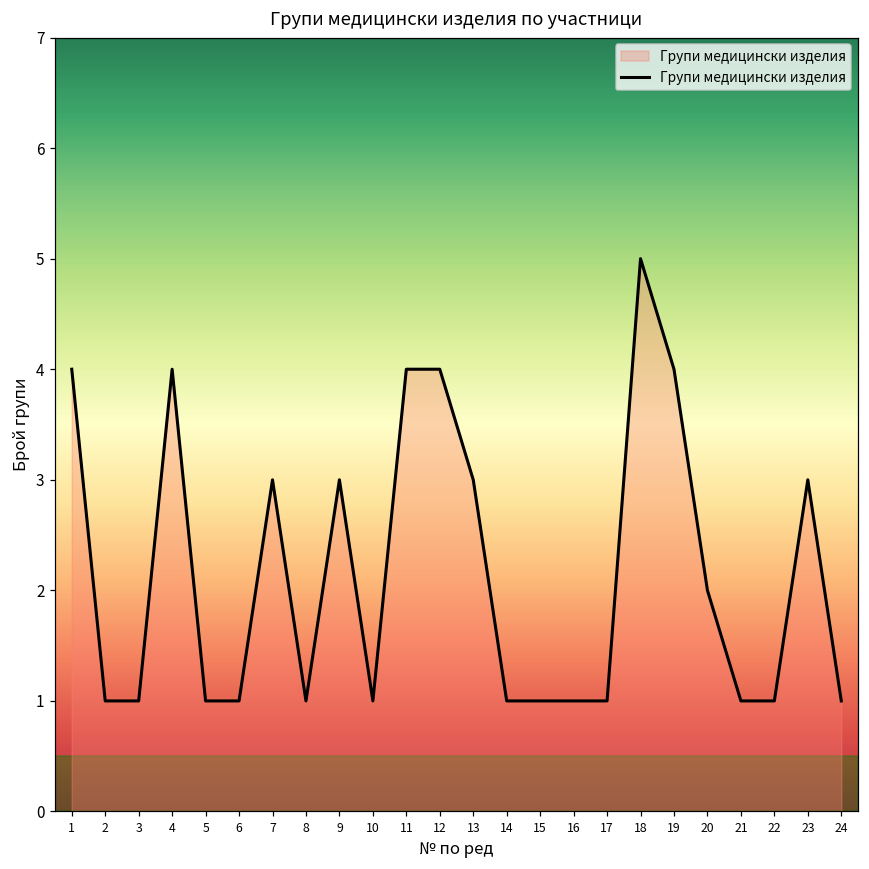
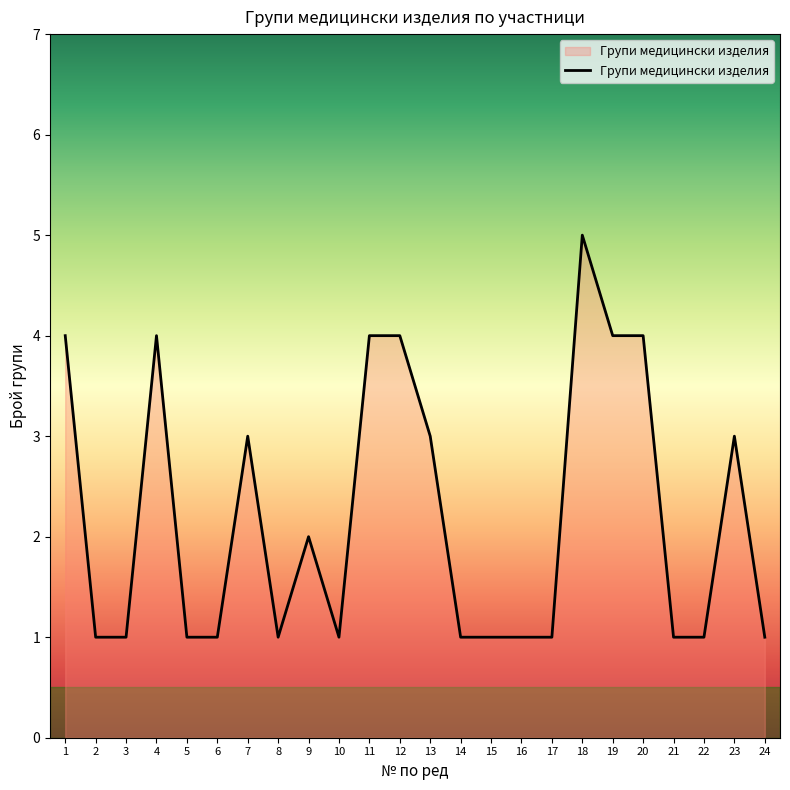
9: 3 -> 2
20: 2 -> 4
